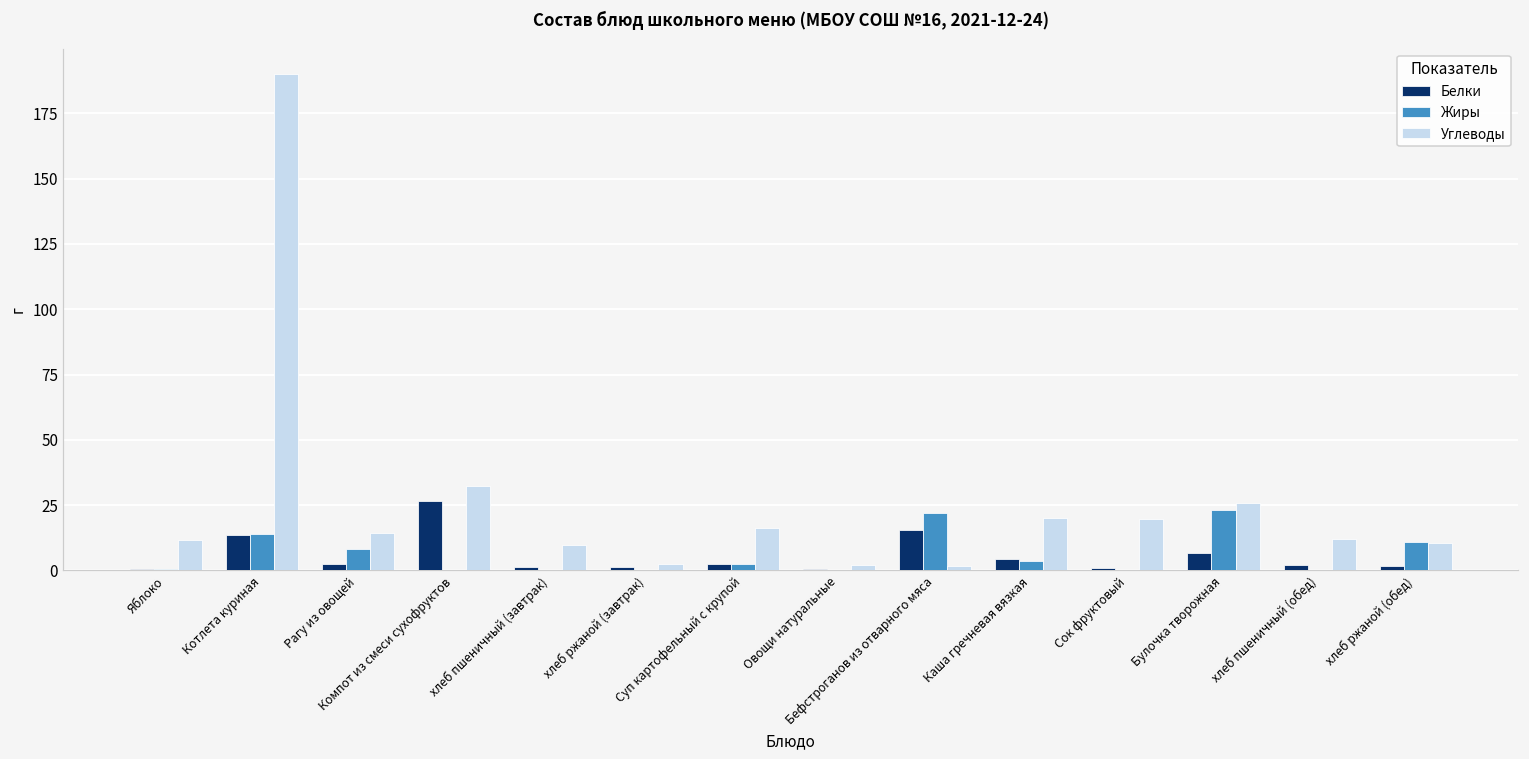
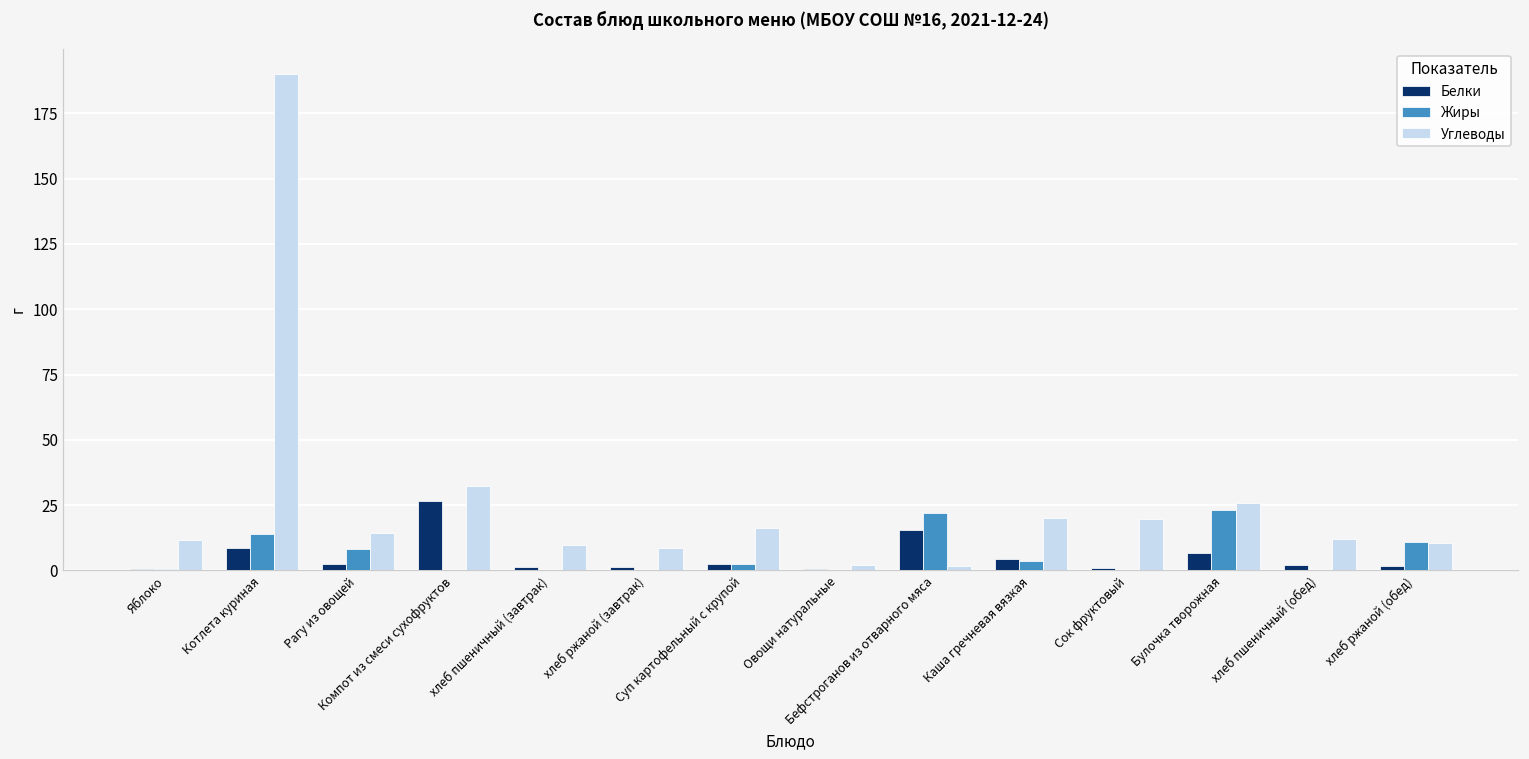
Белки, Котлета куриная: 14 -> 9
Углеводы, хлеб ржаной (завтрак): 3 -> 9
